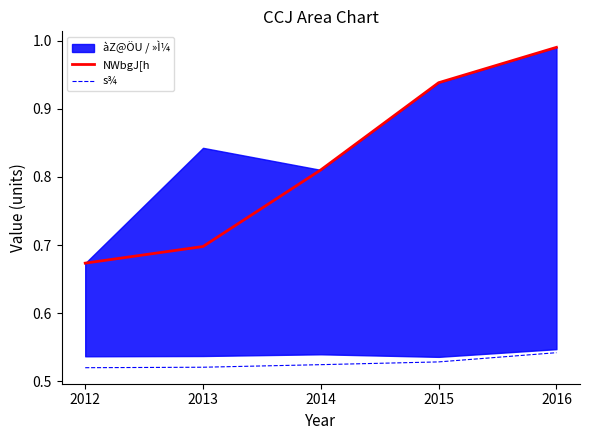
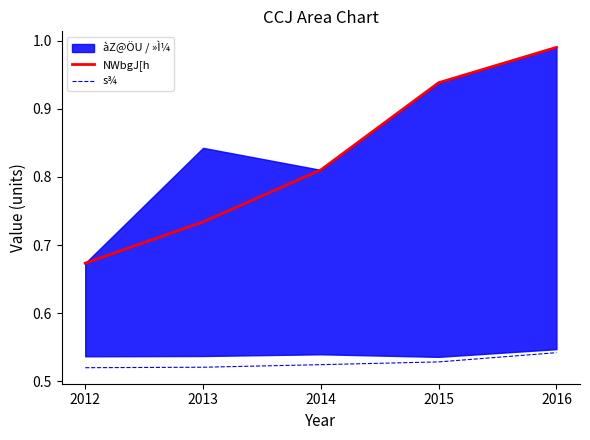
NWbgJ[h, 2013: 0.70 -> 0.73
